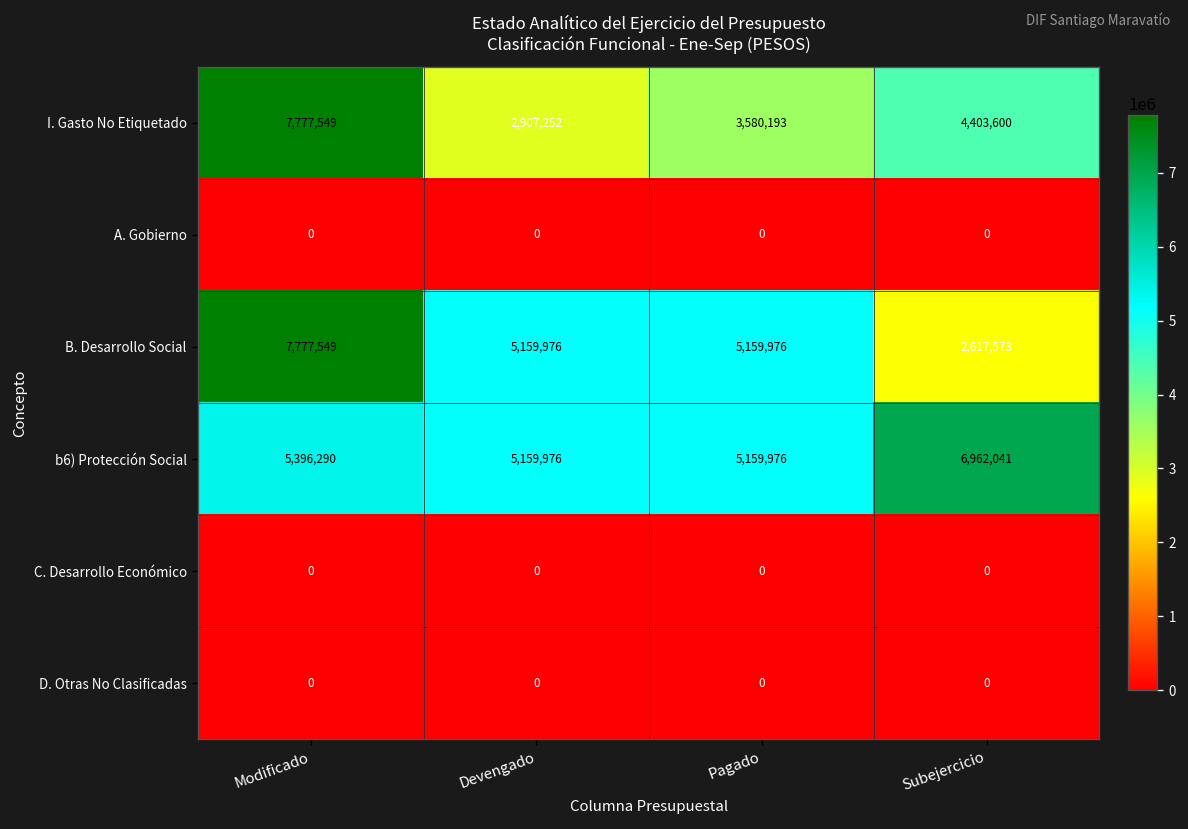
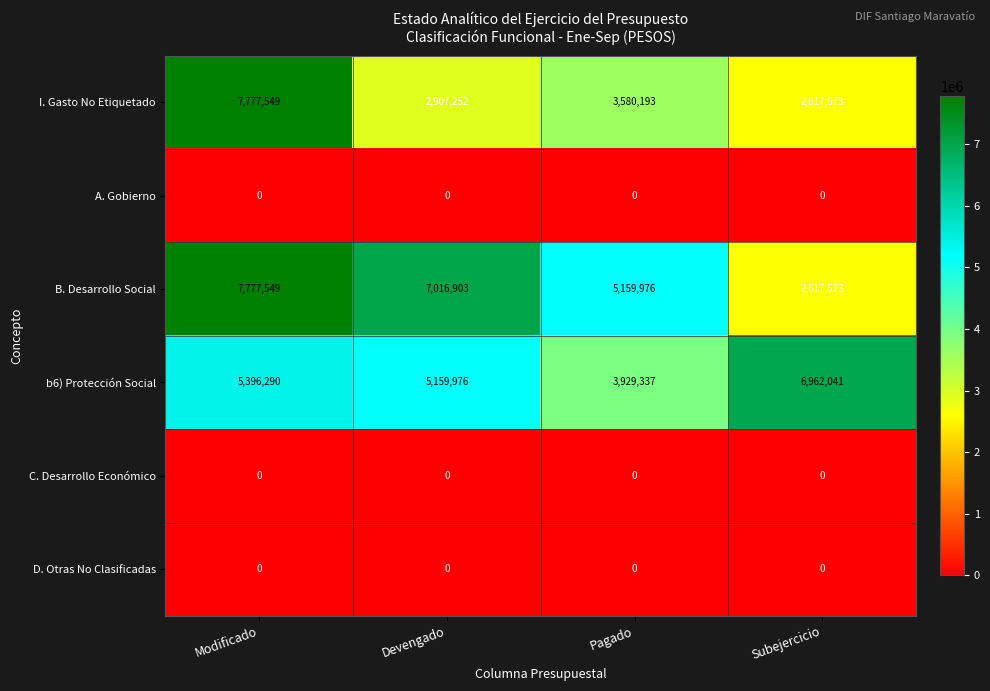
I. Gasto No Etiquetado, Subejercicio: 4,403,600 -> 2,617,573
B. Desarrollo Social, Devengado: 5,159,976 -> 7,016,903
b6) Protección Social, Pagado: 5,159,976 -> 3,929,337
